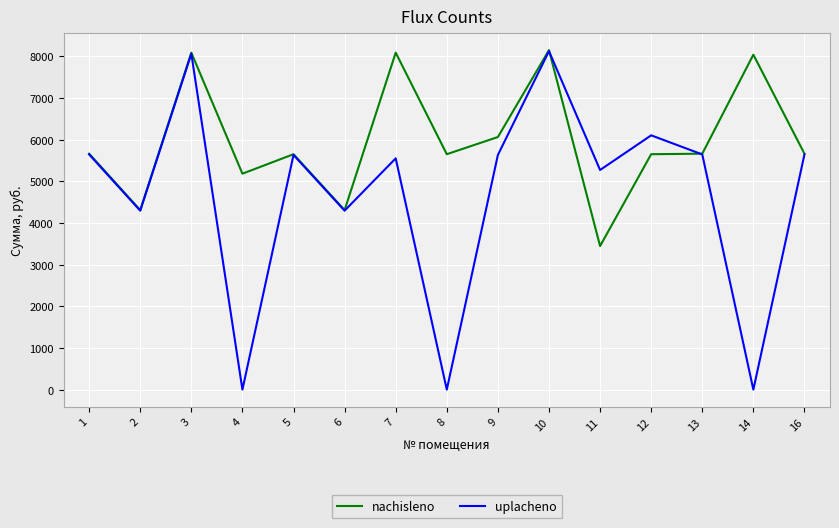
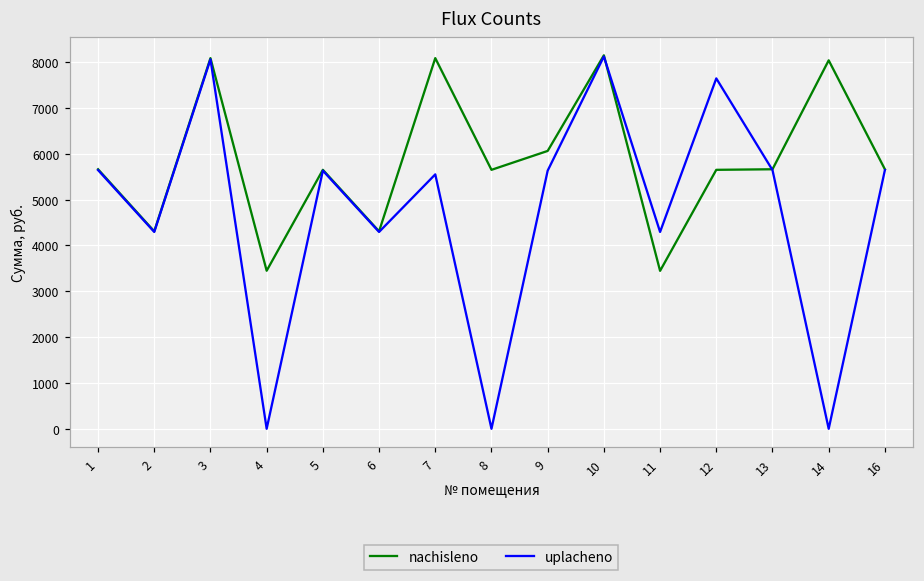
nachisleno, 4: 5200 -> 3400
uplacheno, 11: 5300 -> 4300
uplacheno, 12: 6100 -> 7600
